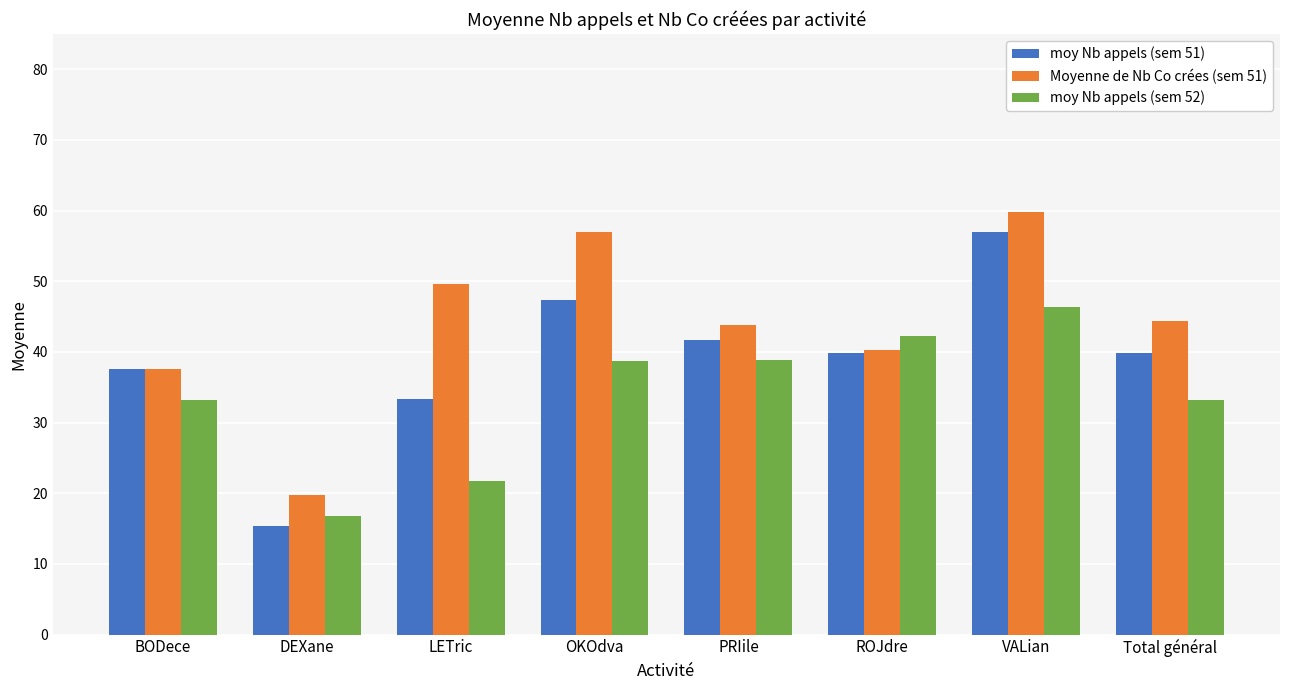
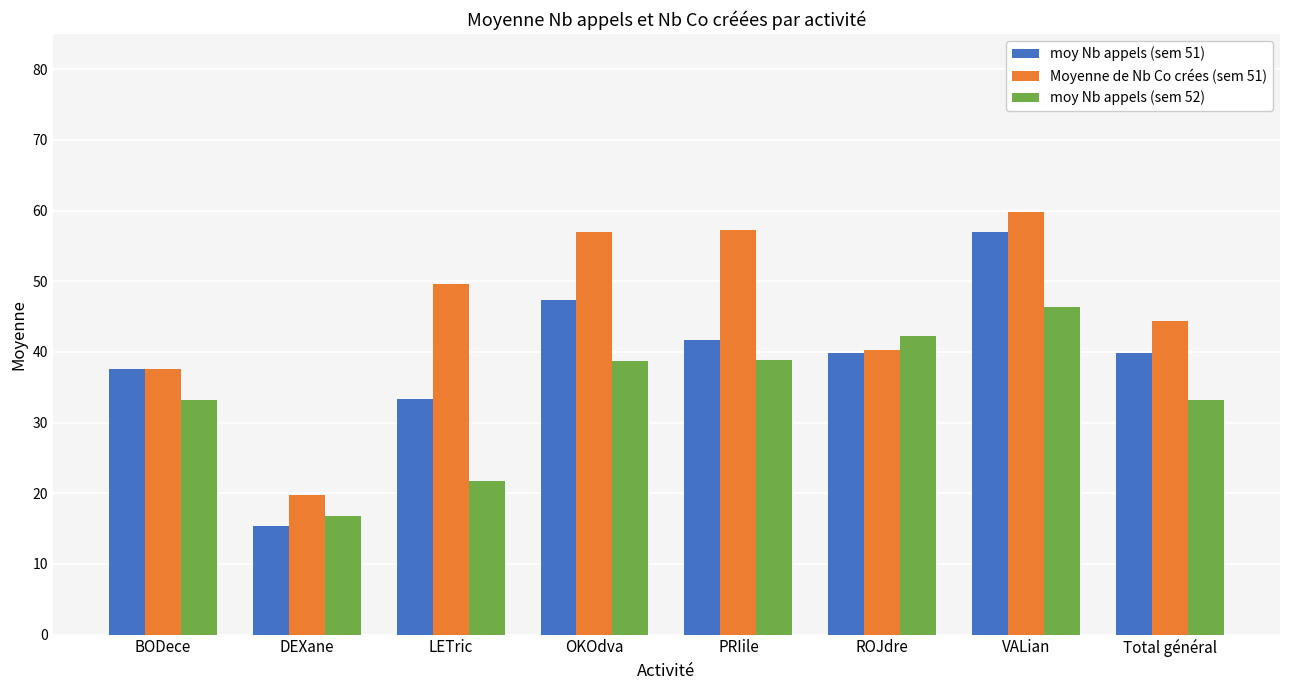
Moyenne de Nb Co crées (sem 51), PRIile: 44 -> 57
